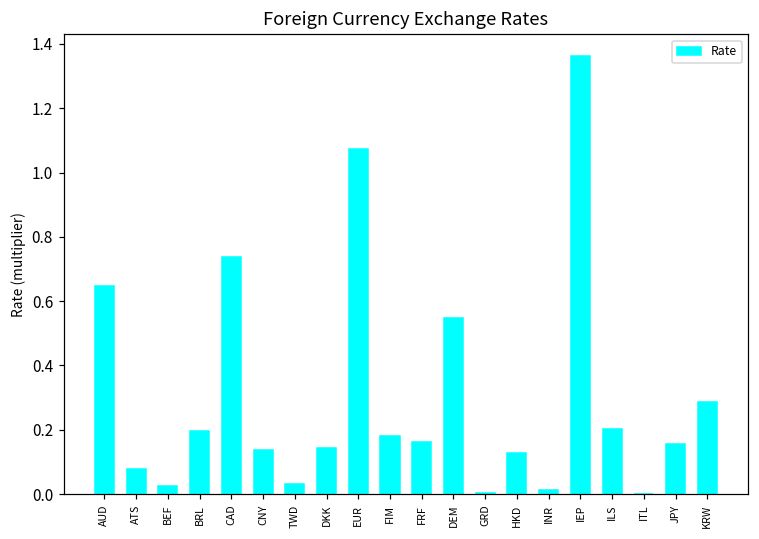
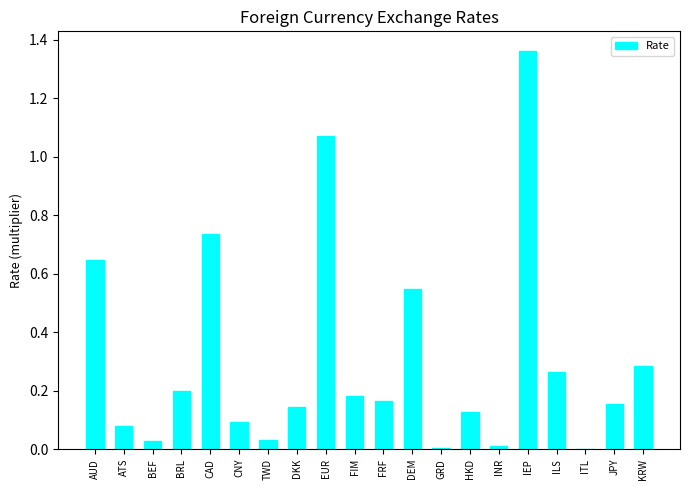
CNY: 0.14 -> 0.09
ILS: 0.20 -> 0.26
